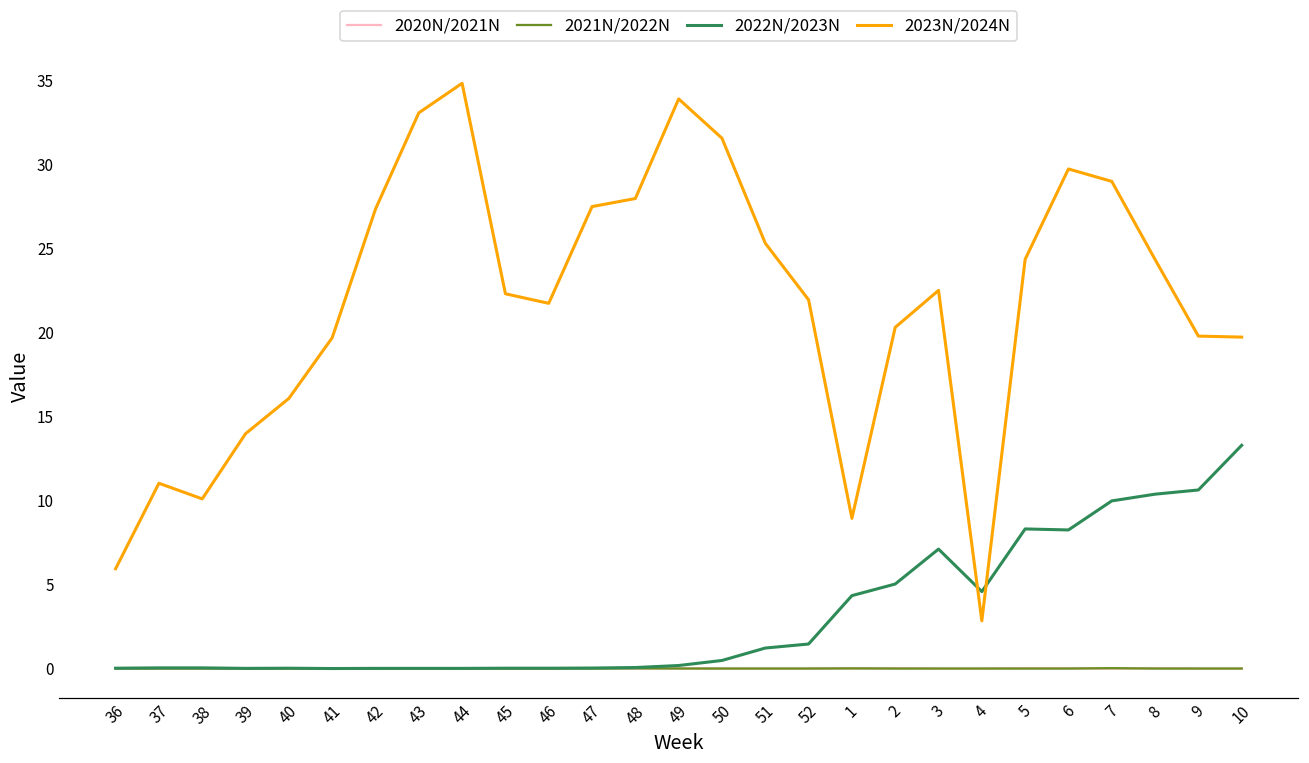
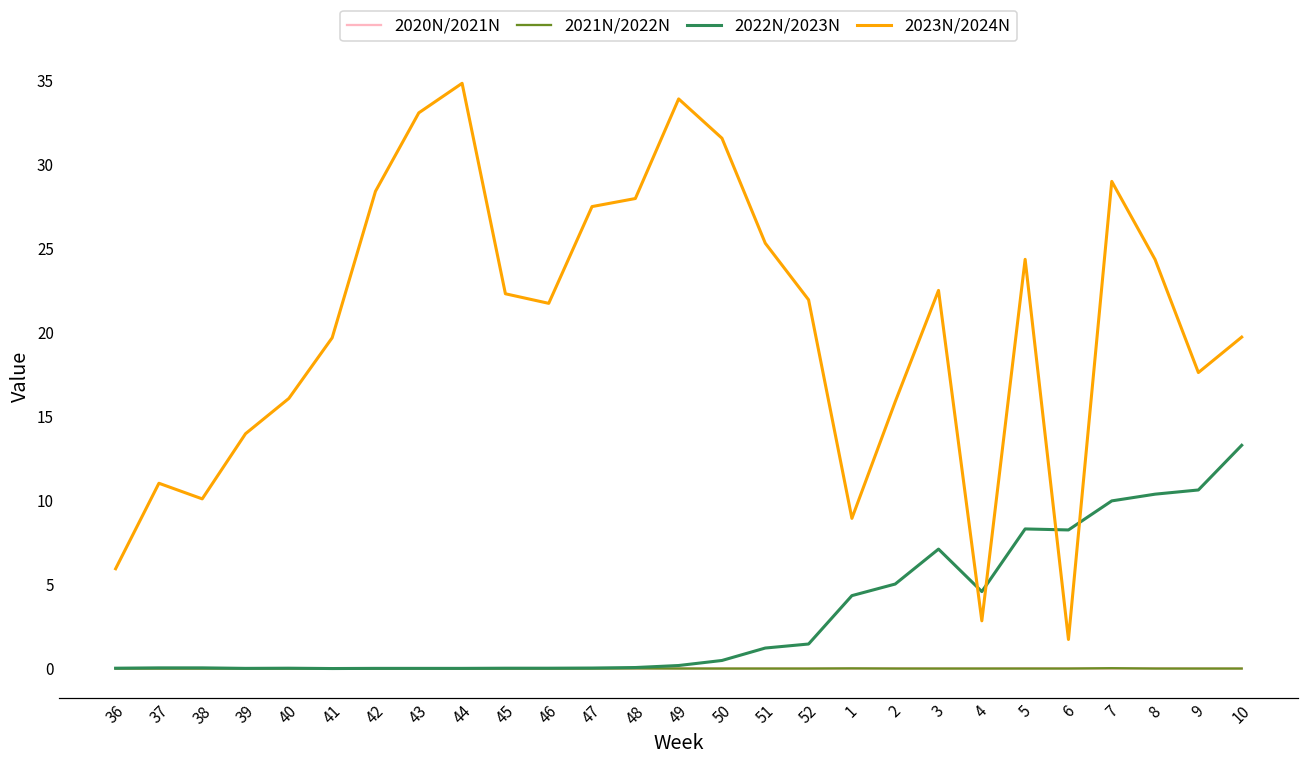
2023N/2024N, 42: 27.4 -> 28.4
2023N/2024N, 2: 20.3 -> 15.9
2023N/2024N, 6: 29.7 -> 1.7
2023N/2024N, 9: 19.8 -> 17.6
